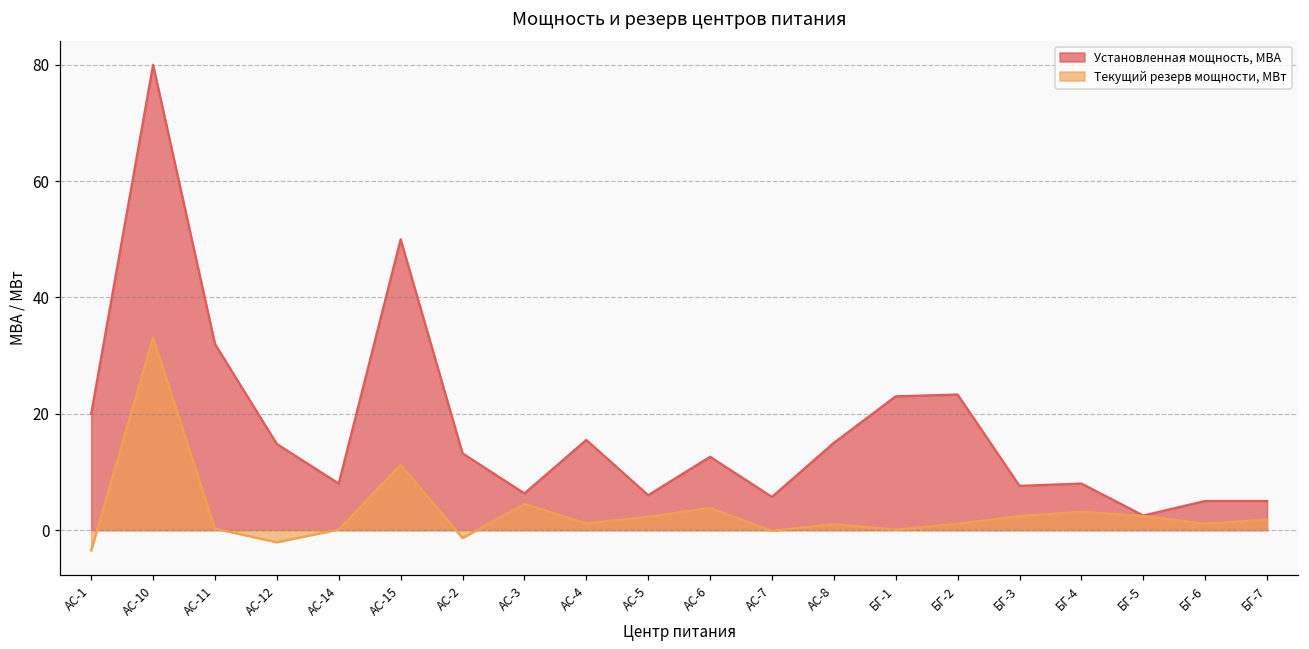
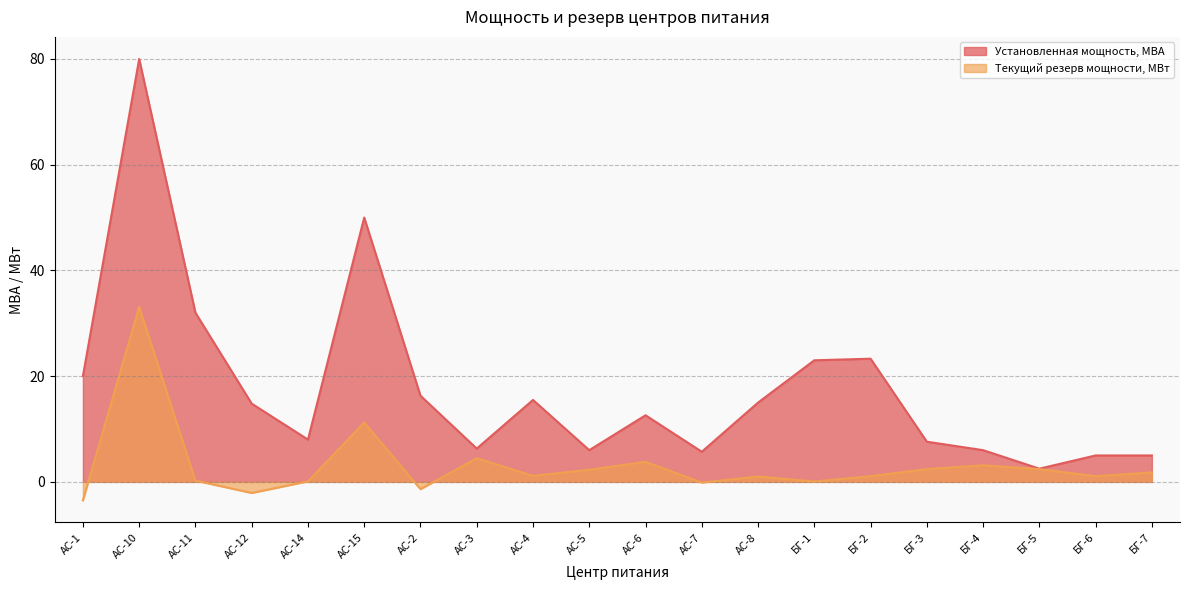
Установленная мощность, МВА, АС-2: 13 -> 16
Установленная мощность, МВА, БГ-4: 8 -> 6
